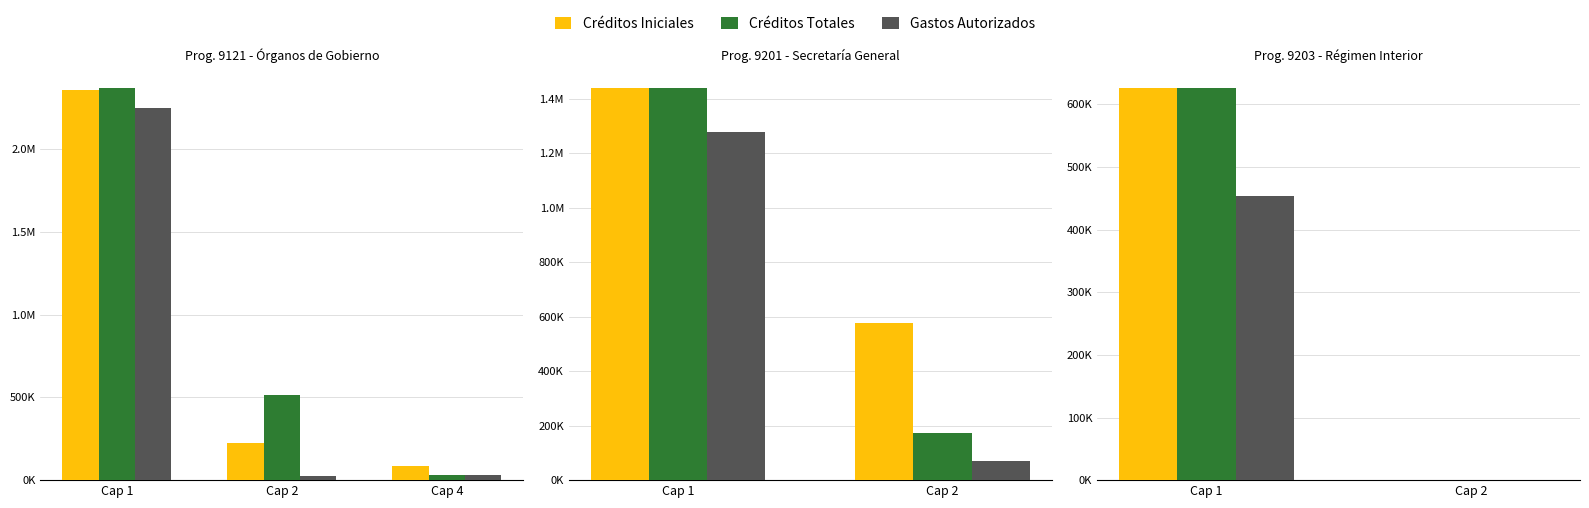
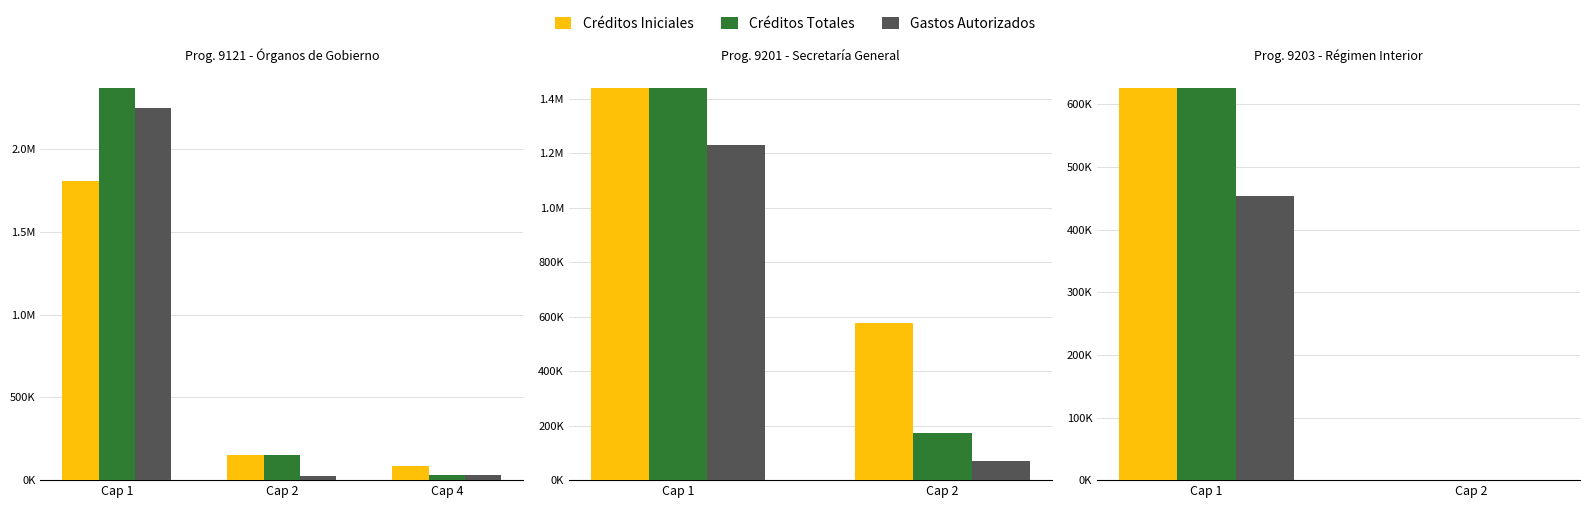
Prog. 9121 - Órganos de Gobierno, Créditos Iniciales, Cap 1: 2360000 -> 1800000
Prog. 9121 - Órganos de Gobierno, Créditos Iniciales, Cap 2: 230000 -> 150000
Prog. 9121 - Órganos de Gobierno, Créditos Totales, Cap 2: 510000 -> 150000
Prog. 9201 - Secretaría General, Gastos Autorizados, Cap 1: 1280000 -> 1230000
